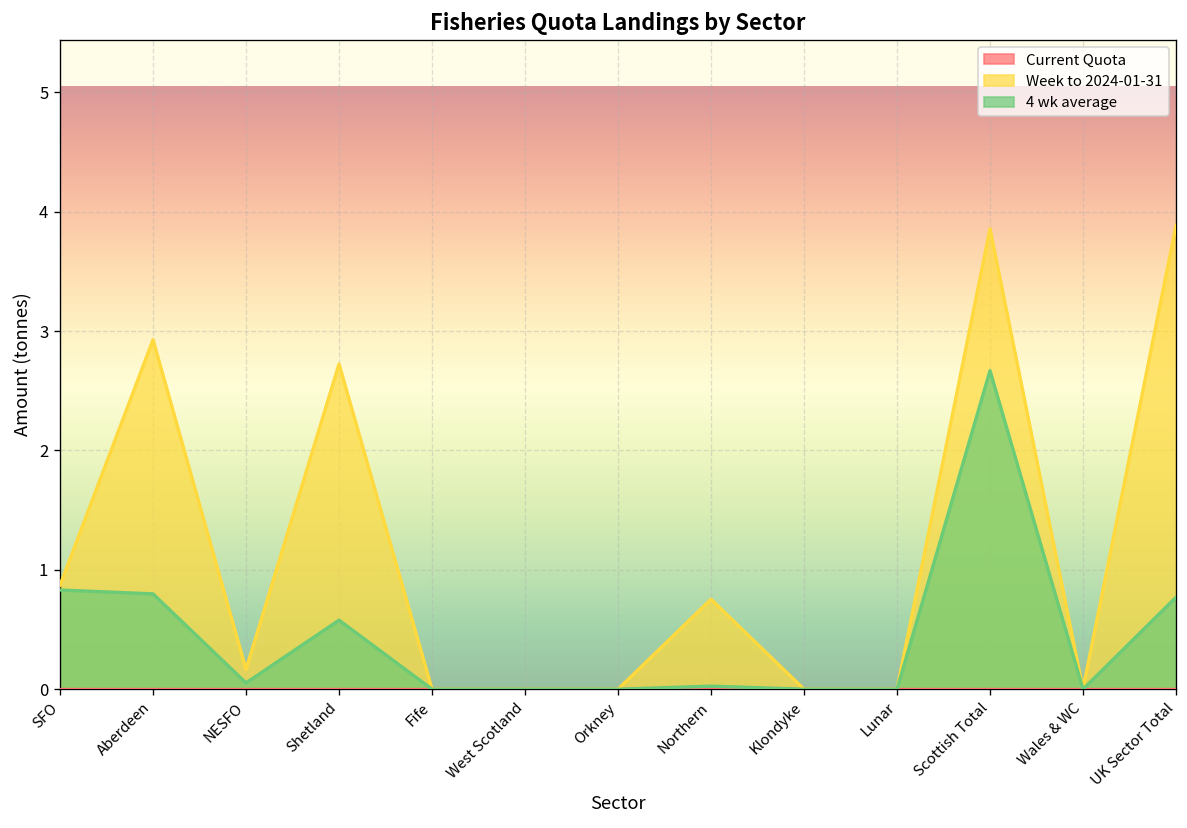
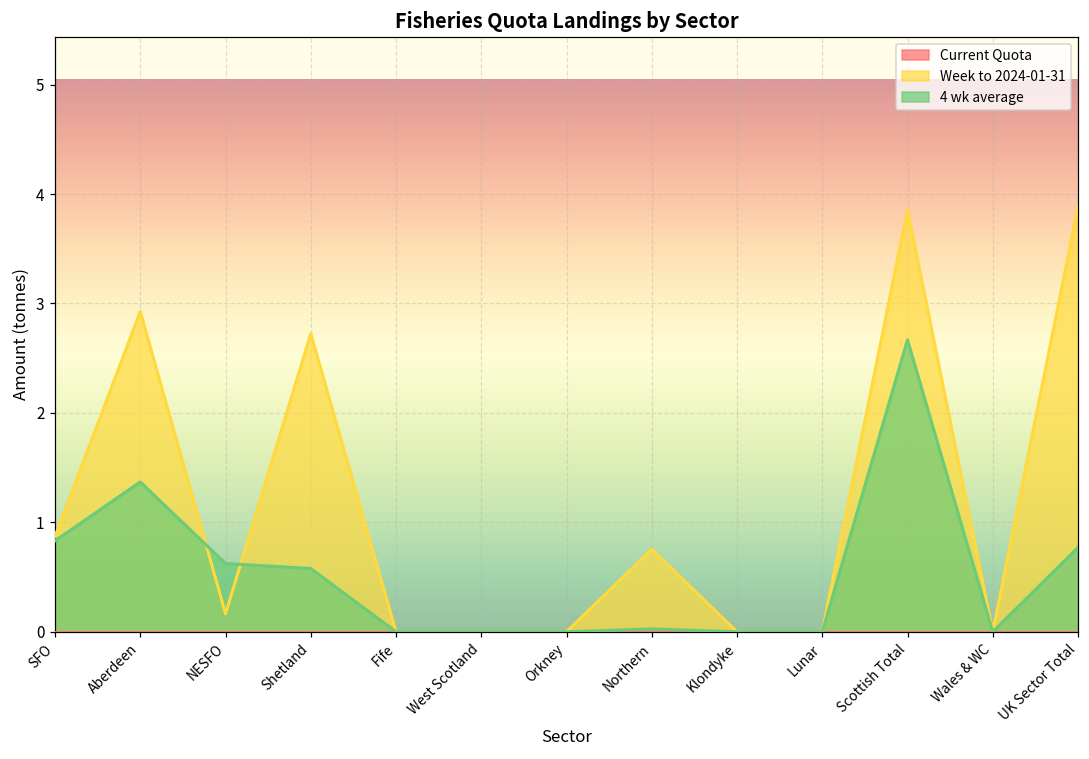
4 wk average, Aberdeen: 0.8 -> 1.4
4 wk average, NESFO: 0.1 -> 0.6
